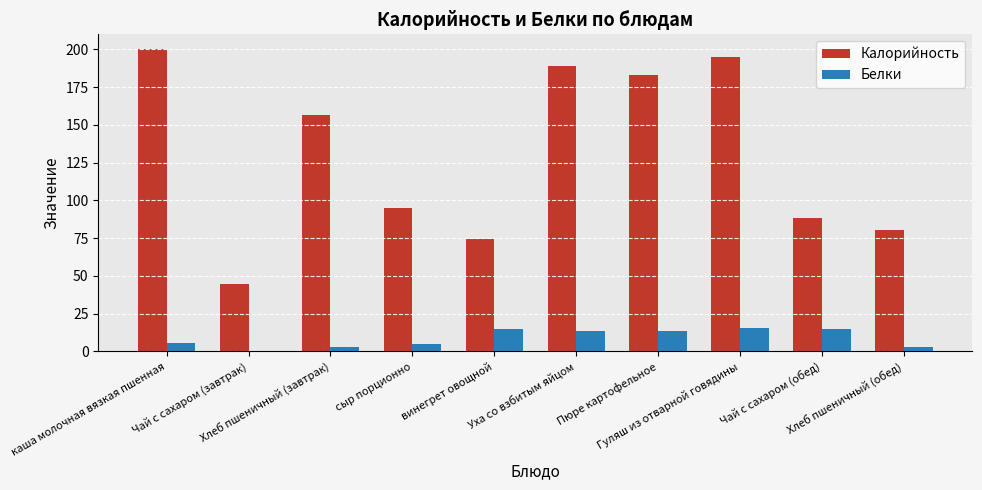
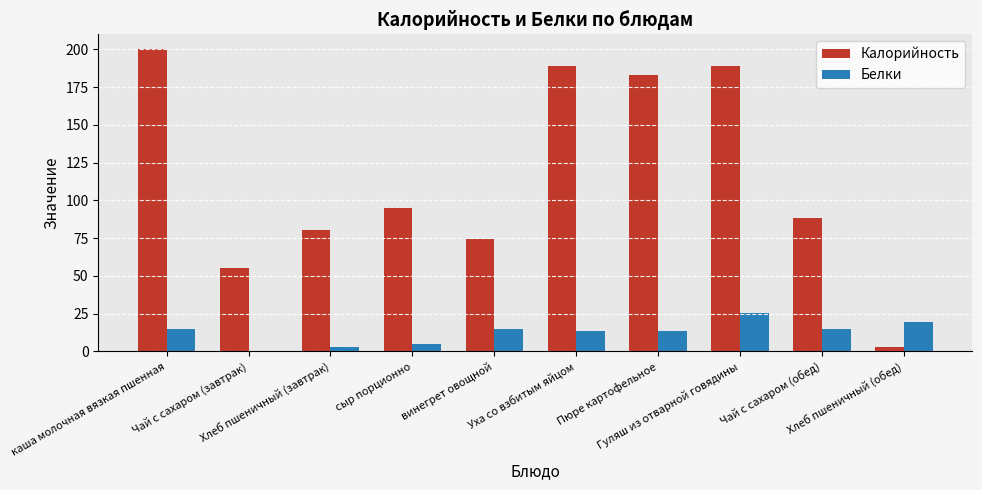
Белки, каша молочная вязкая пшенная: 6 -> 15
Калорийность, Чай с сахаром (завтрак): 44 -> 55
Калорийность, Хлеб пшеничный (завтрак): 157 -> 80
Калорийность, Гуляш из отварной говядины: 195 -> 189
Белки, Гуляш из отварной говядины: 15 -> 25
Калорийность, Хлеб пшеничный (обед): 80 -> 3
Белки, Хлеб пшеничный (обед): 3 -> 19
